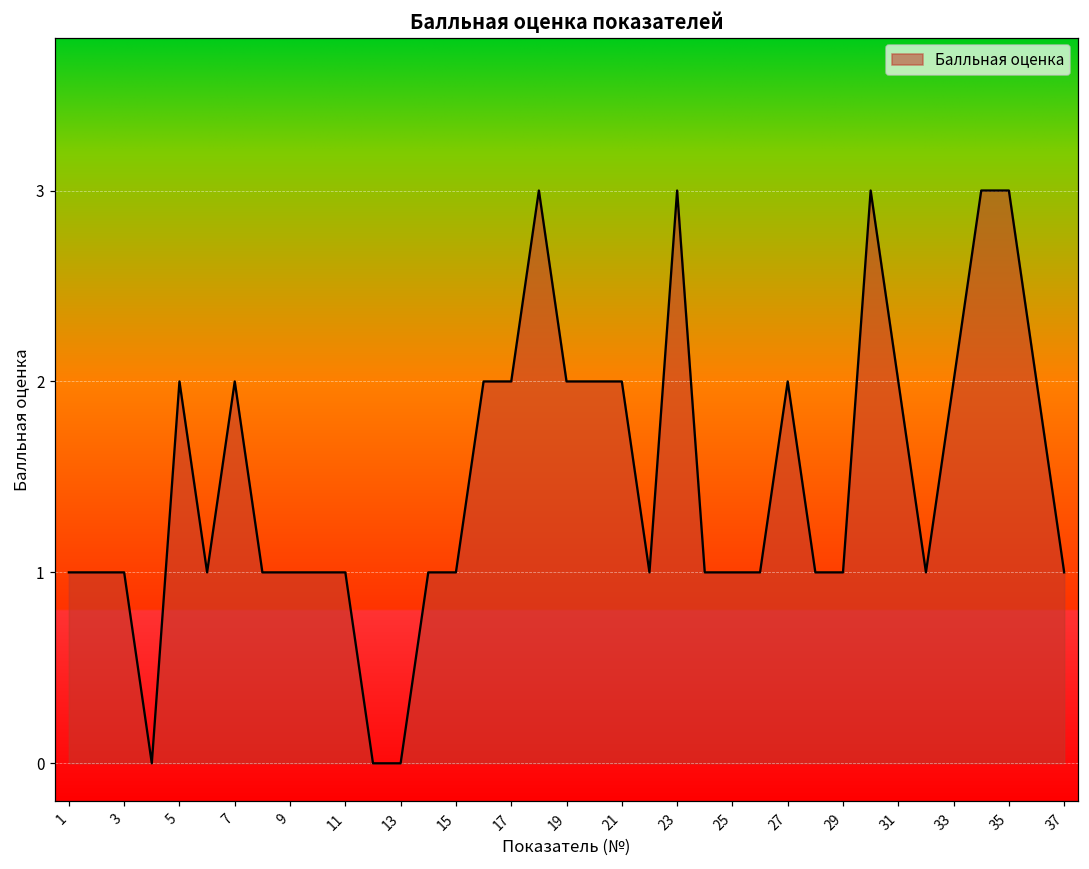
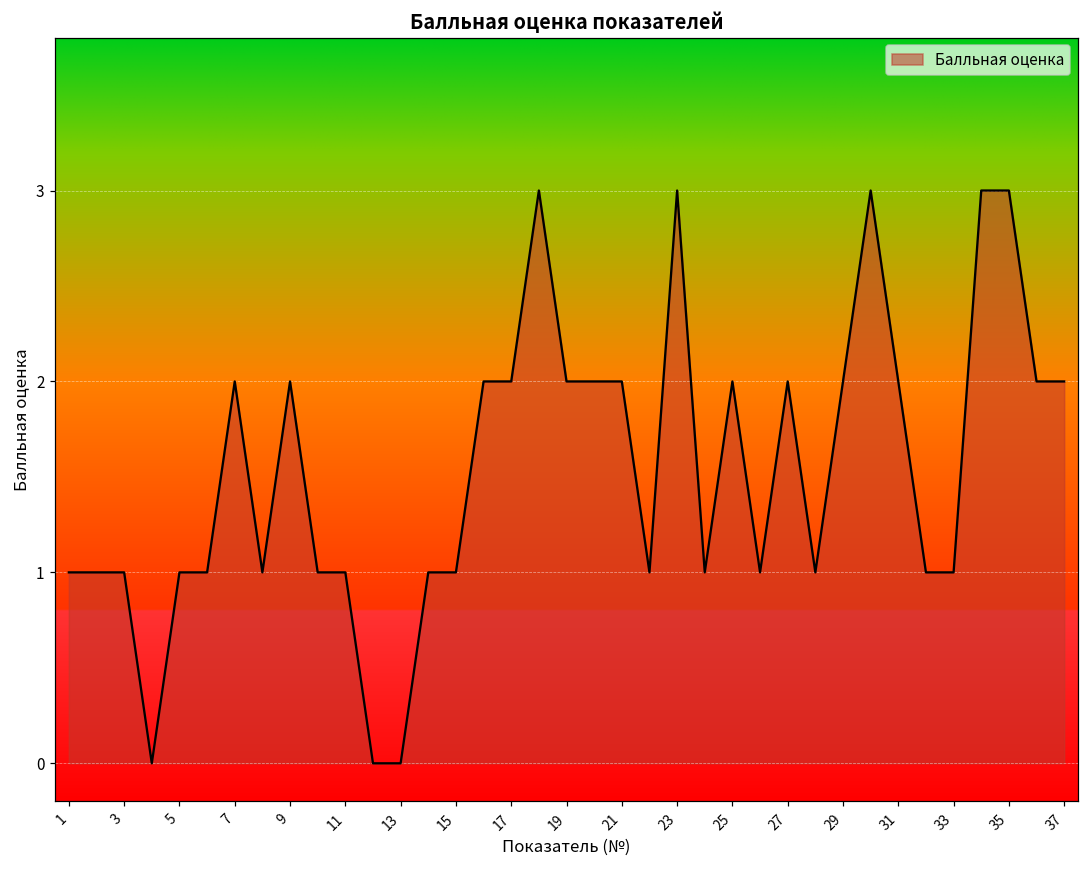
5: 2 -> 1
9: 1 -> 2
25: 1 -> 2
29: 1 -> 2
33: 2 -> 1
37: 1 -> 2
